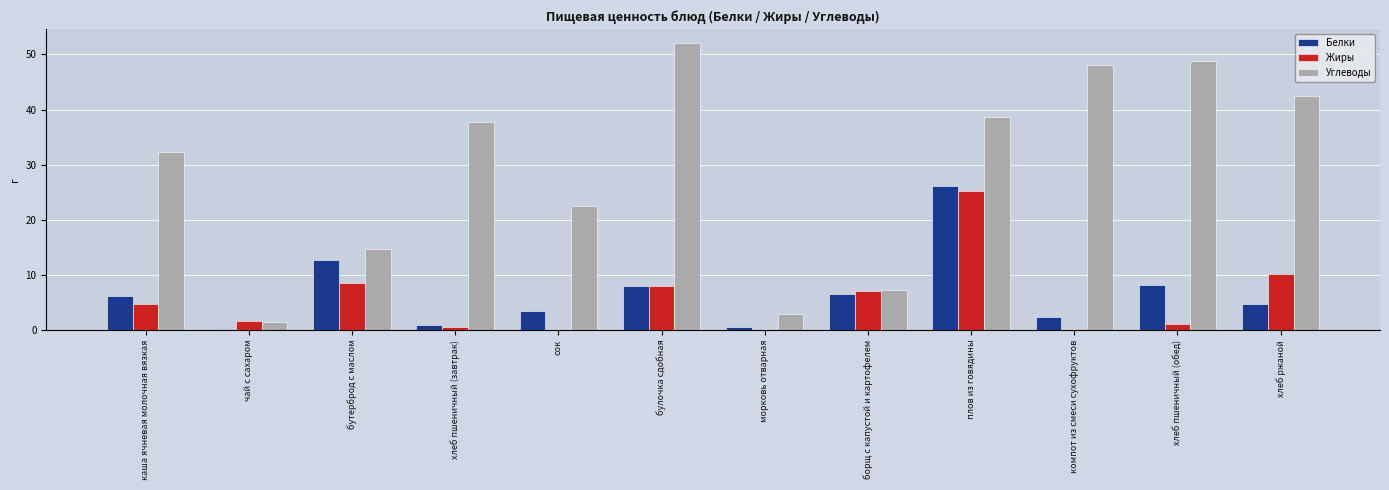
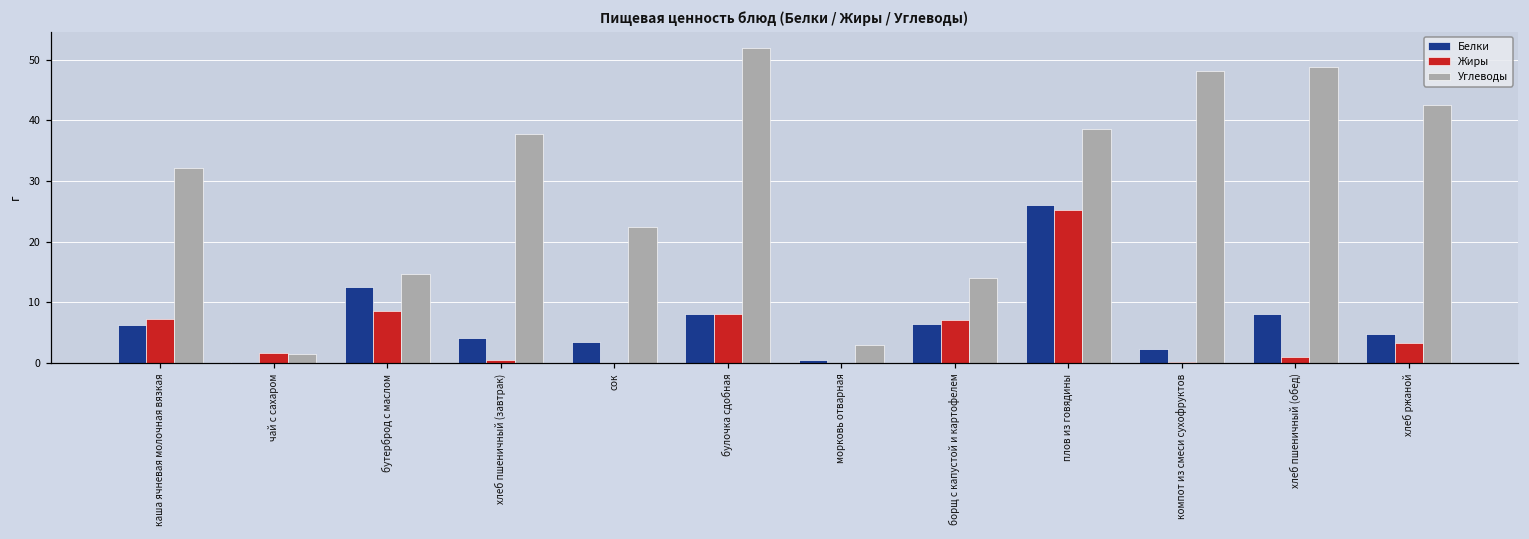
Жиры, каша ячневая молочная вязкая: 5 -> 7
Белки, хлеб пшеничный (завтрак): 1 -> 4
Углеводы, борщ с капустой и картофелем: 7 -> 14
Жиры, хлеб ржаной: 10 -> 3
